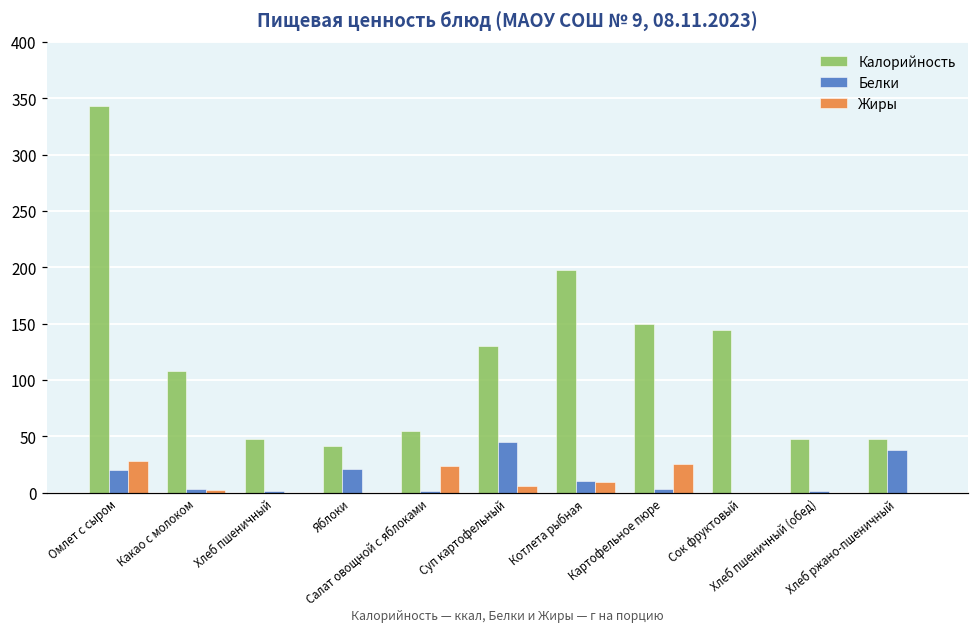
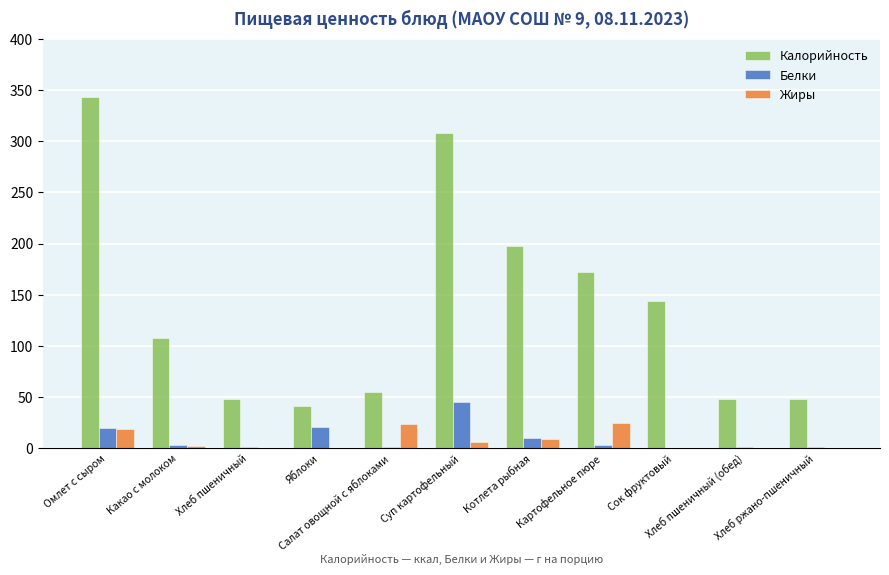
Жиры, Омлет с сыром: 28 -> 19
Калорийность, Суп картофельный: 130 -> 308
Калорийность, Картофельное пюре: 150 -> 172
Белки, Хлеб ржано-пшеничный: 38 -> 1
